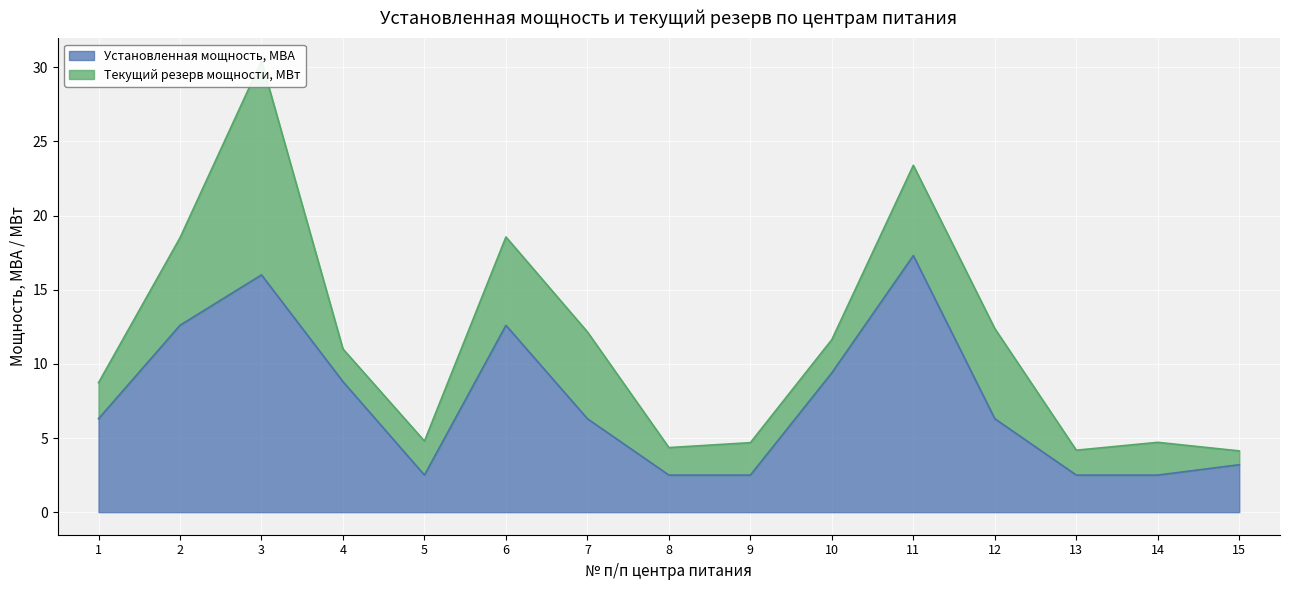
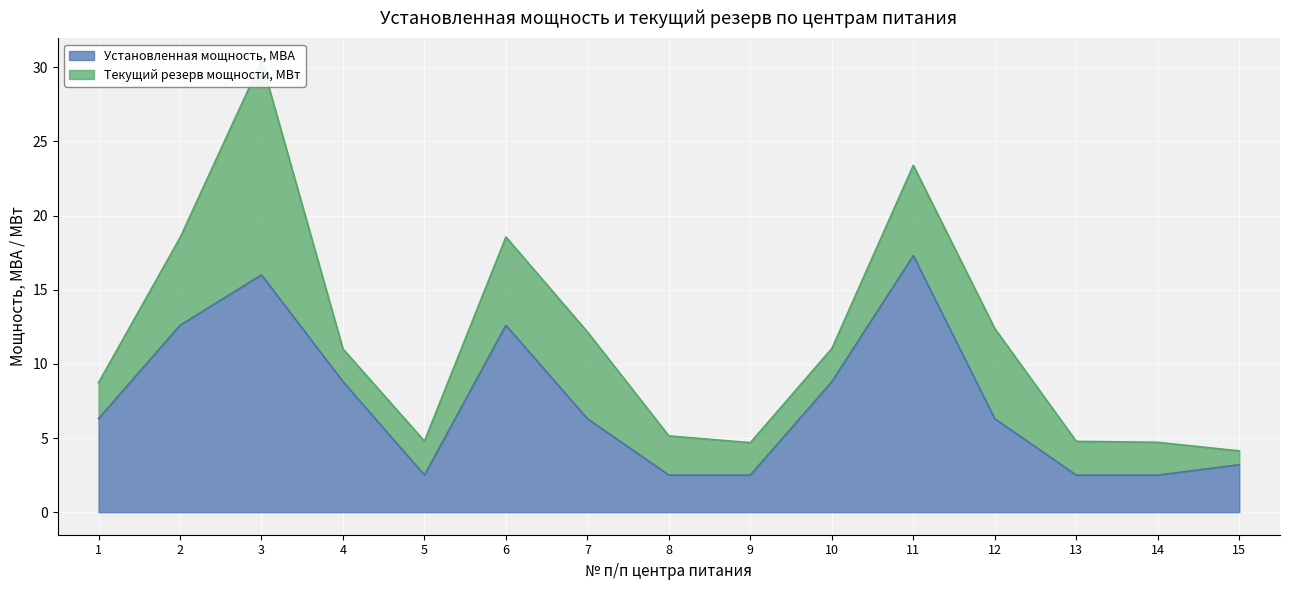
Текущий резерв мощности, МВт, 8: 1.9 -> 2.6
Установленная мощность, МВА, 10: 9.4 -> 8.8
Текущий резерв мощности, МВт, 13: 1.7 -> 2.3
